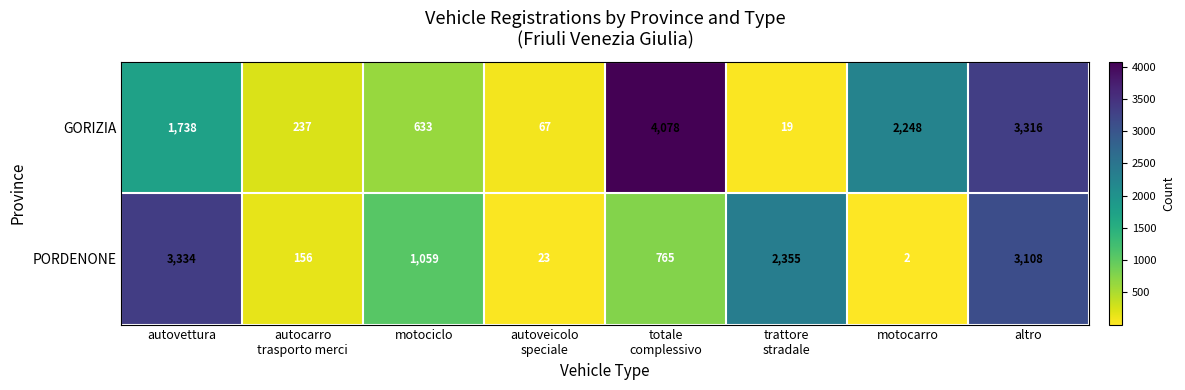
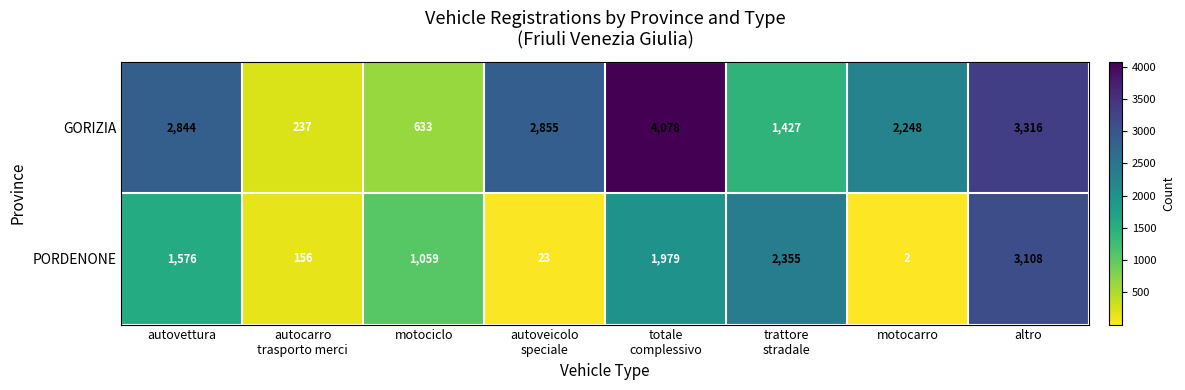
GORIZIA, autovettura: 1,738 -> 2,844
GORIZIA, autoveicolo speciale: 67 -> 2,855
GORIZIA, trattore stradale: 19 -> 1,427
PORDENONE, autovettura: 3,334 -> 1,576
PORDENONE, totale complessivo: 765 -> 1,979
